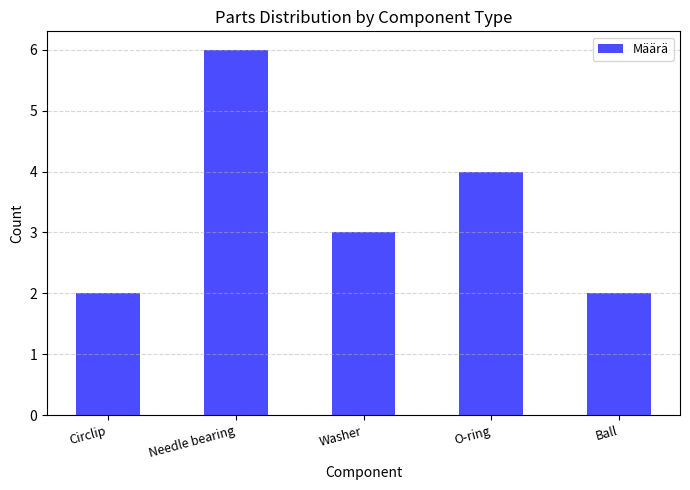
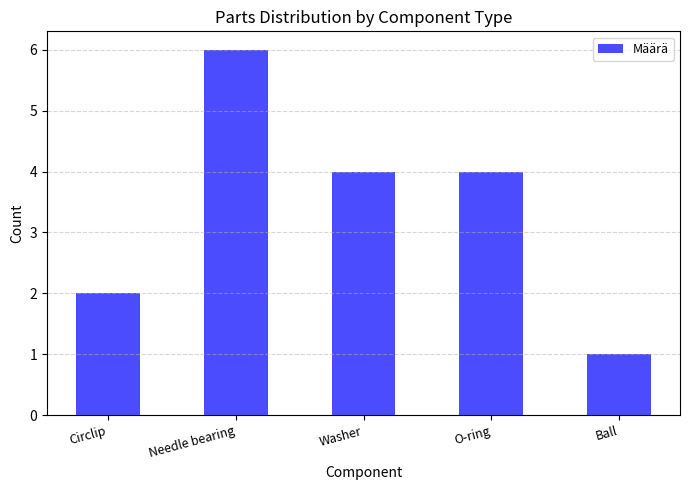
Washer: 3 -> 4
Ball: 2 -> 1
